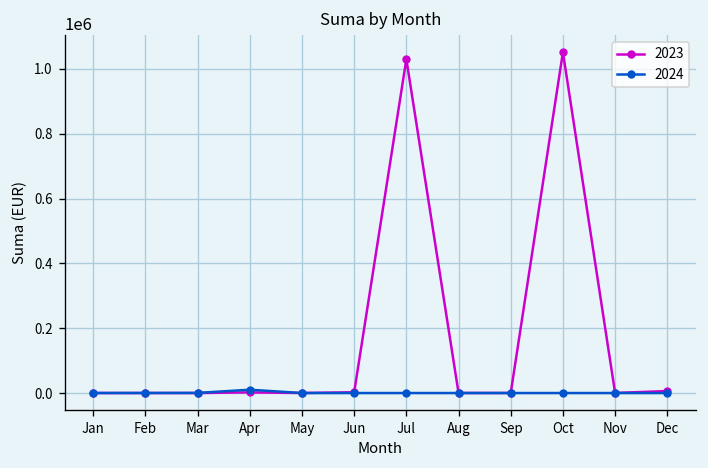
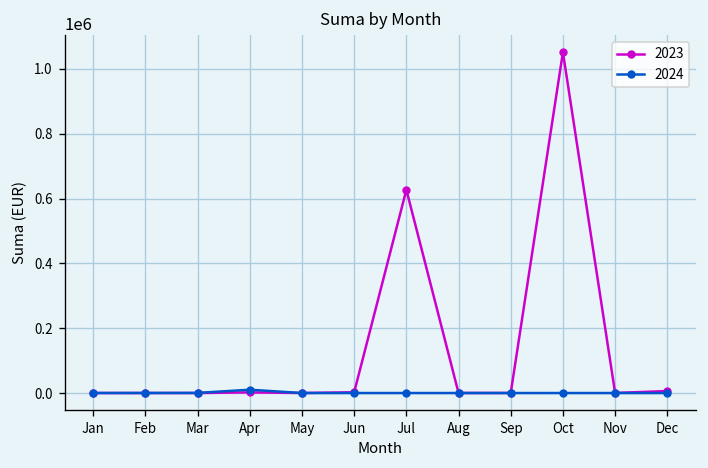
2023, Jul: 1030000 -> 630000
